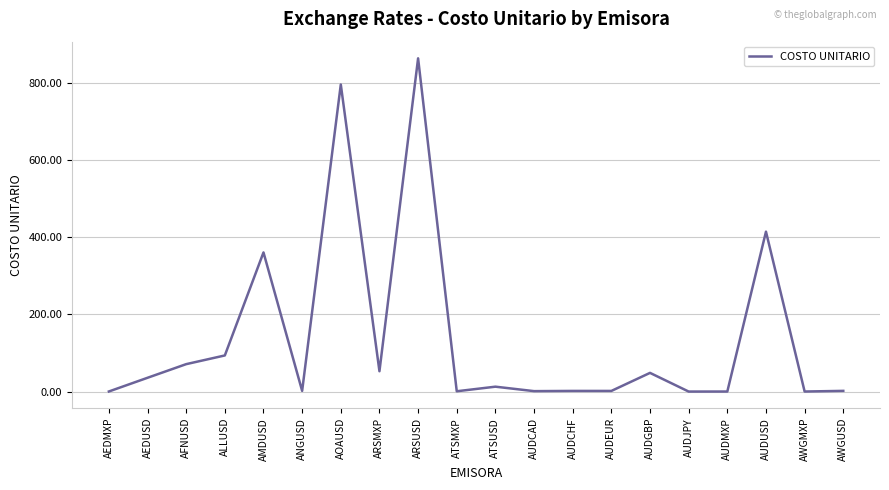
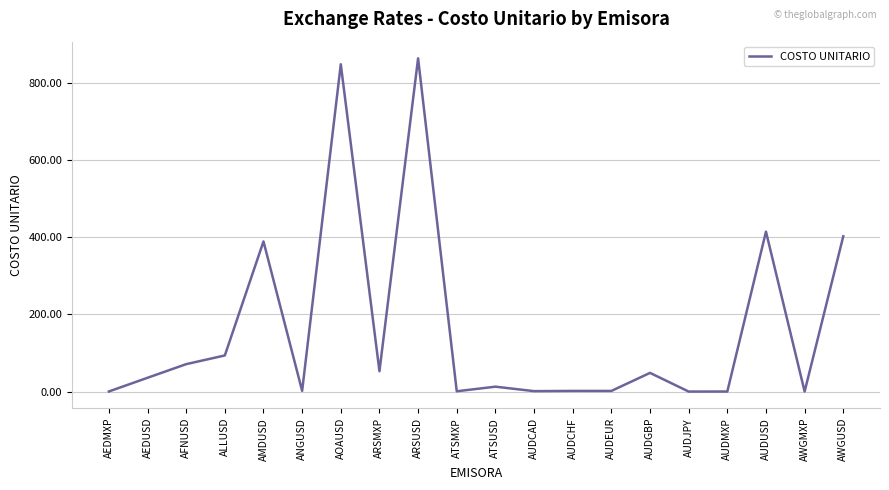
AMDUSD: 360 -> 390
AOAUSD: 800 -> 850
AWGUSD: 0 -> 400
